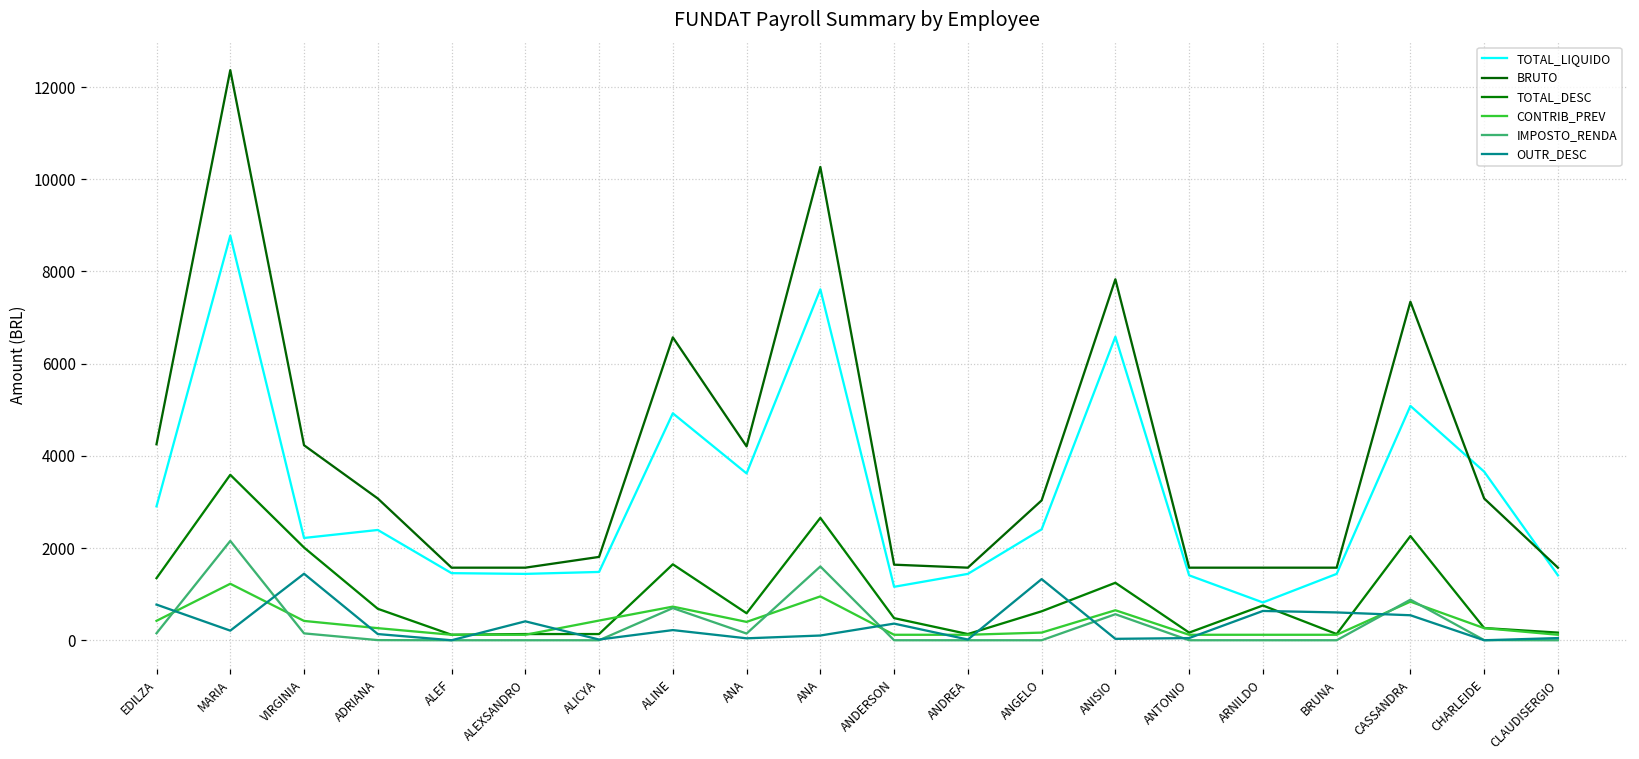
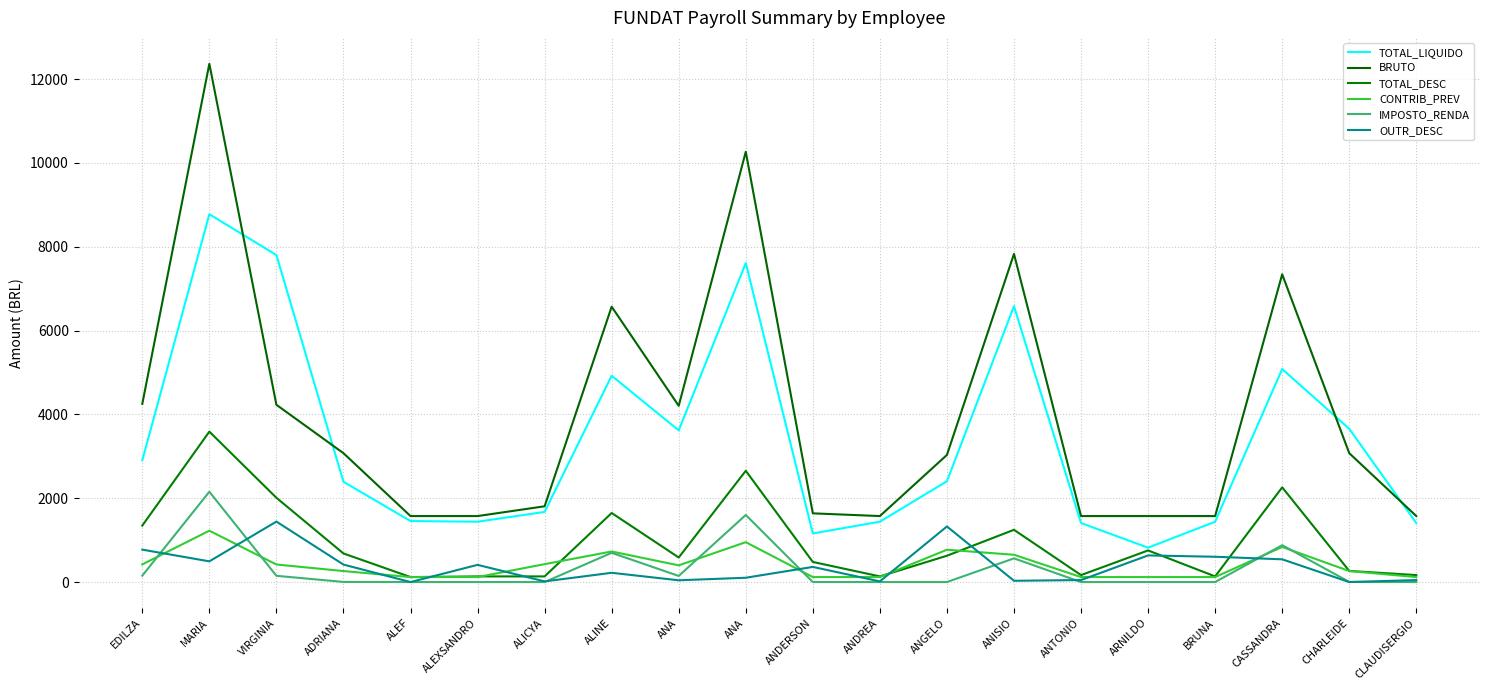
OUTR_DESC, MARIA: 200 -> 500
TOTAL_LIQUIDO, VIRGINIA: 2200 -> 7800
OUTR_DESC, ADRIANA: 100 -> 400
TOTAL_LIQUIDO, ALICYA: 1500 -> 1700
CONTRIB_PREV, ANGELO: 200 -> 800
